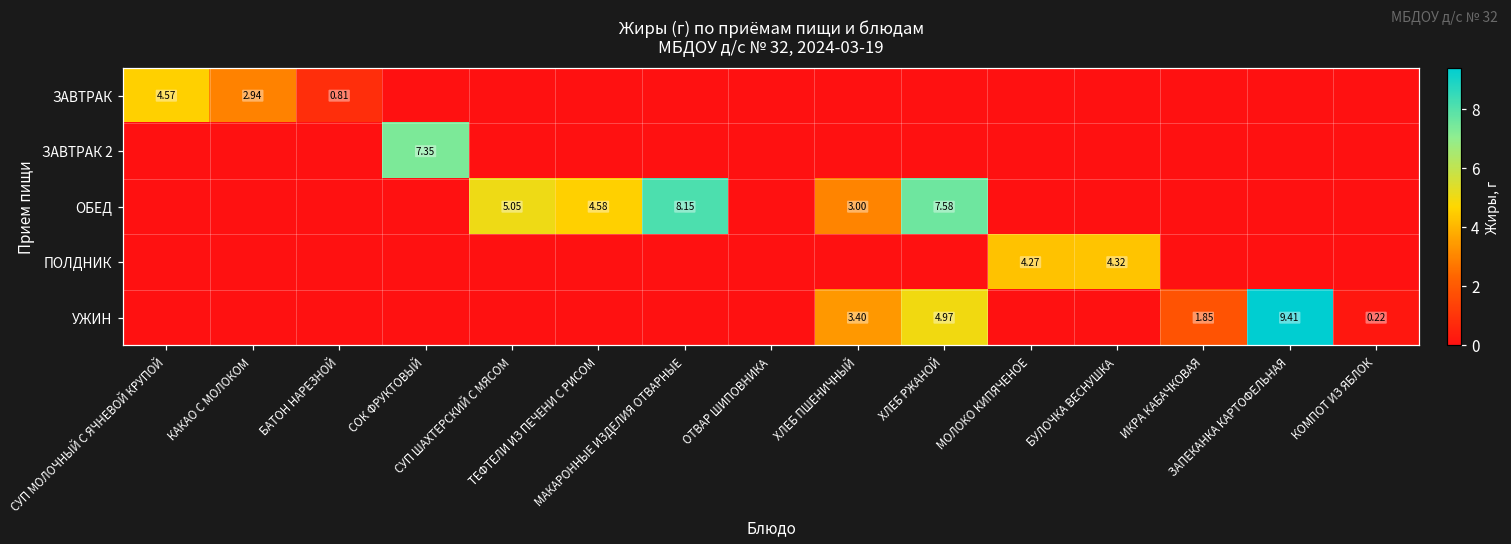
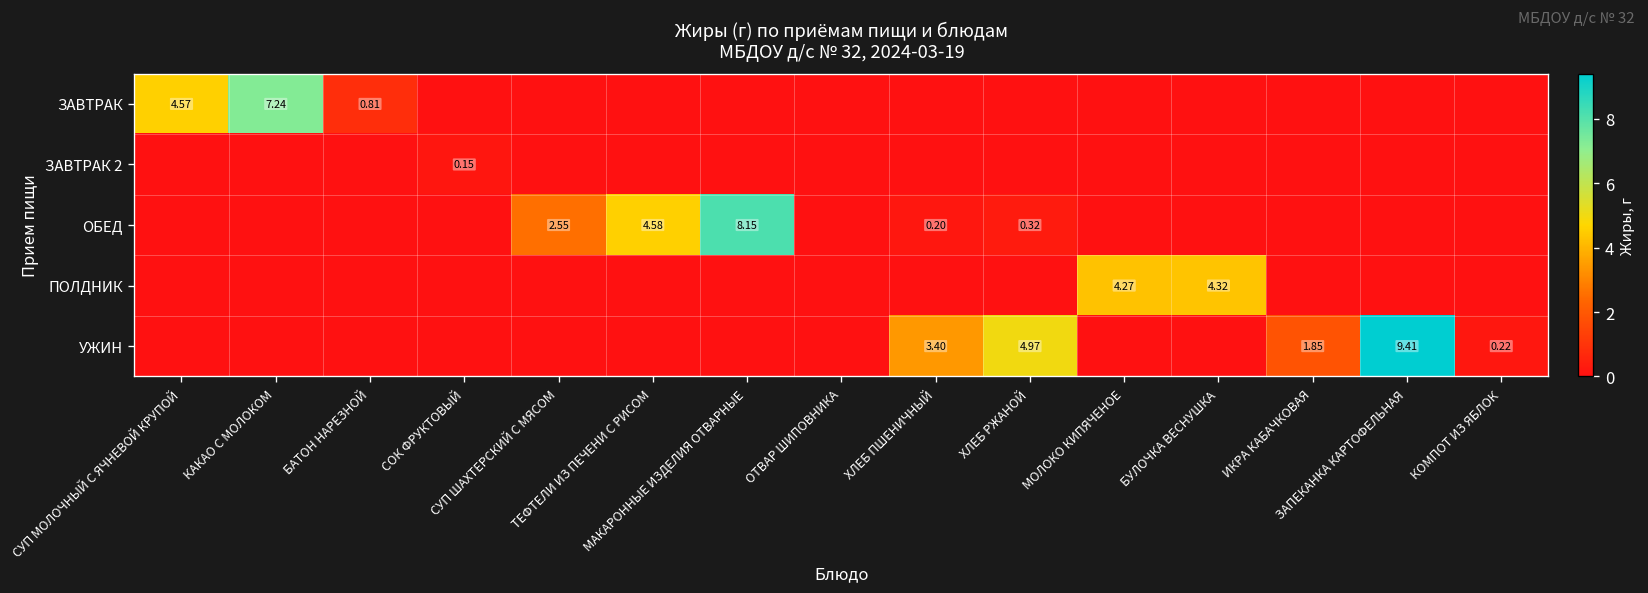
ЗАВТРАК, КАКАО С МОЛОКОМ: 2.94 -> 7.24
ЗАВТРАК 2, СОК ФРУКТОВЫЙ: 7.35 -> 0.15
ОБЕД, СУП ШАХТЕРСКИЙ С МЯСОМ: 5.05 -> 2.55
ОБЕД, ХЛЕБ ПШЕНИЧНЫЙ: 3.00 -> 0.20
ОБЕД, ХЛЕБ РЖАНОЙ: 7.58 -> 0.32
